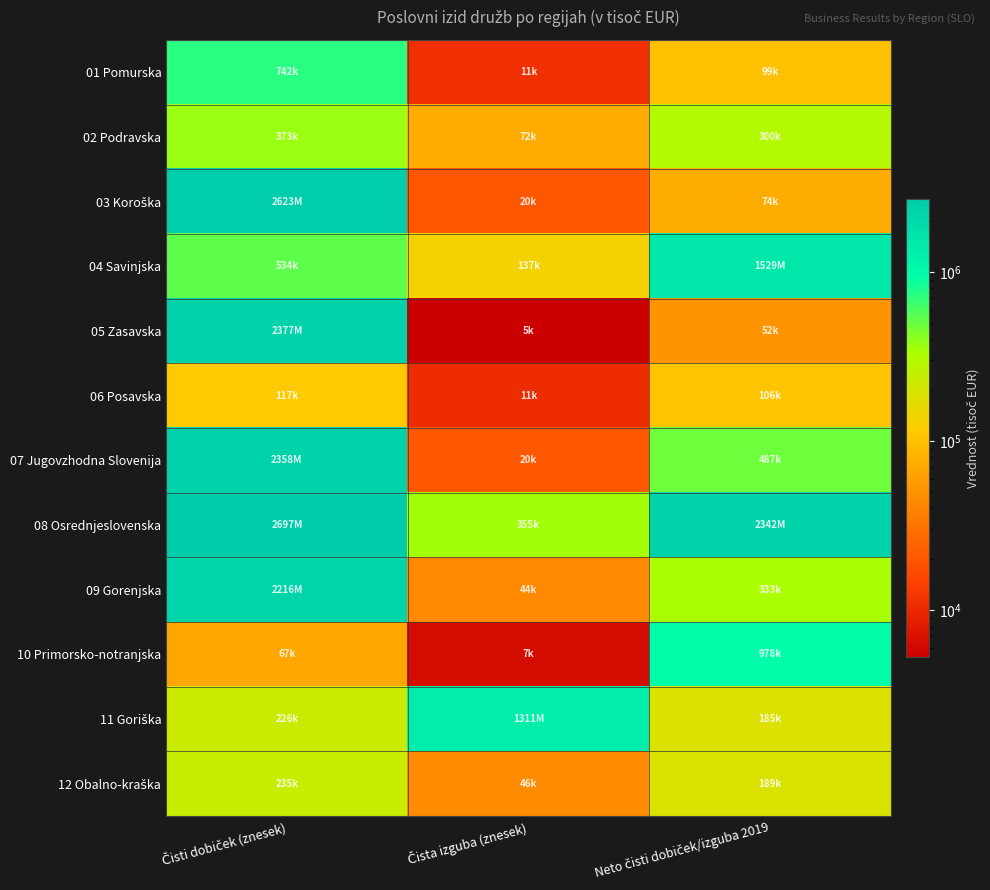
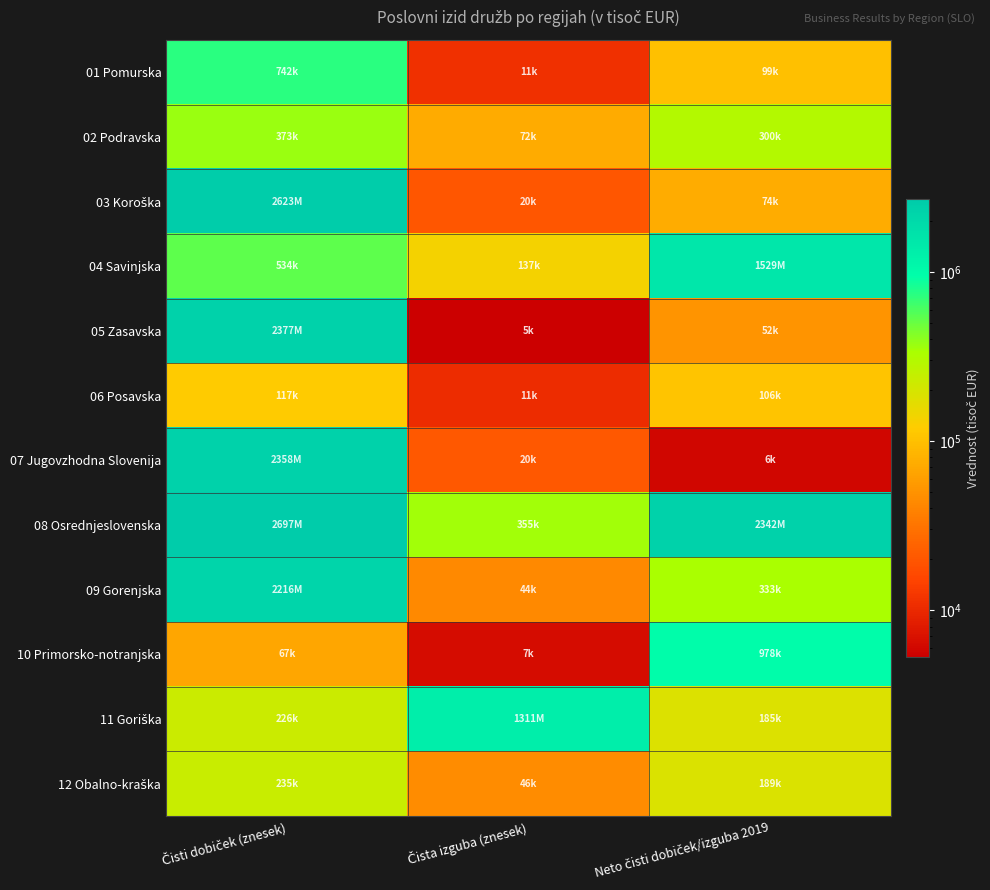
07 Jugovzhodna Slovenija, Neto čisti dobiček/izguba 2019: 487k -> 6k
